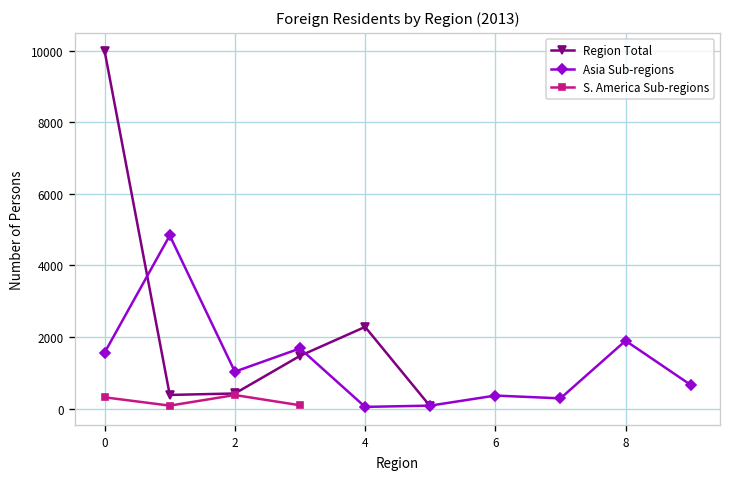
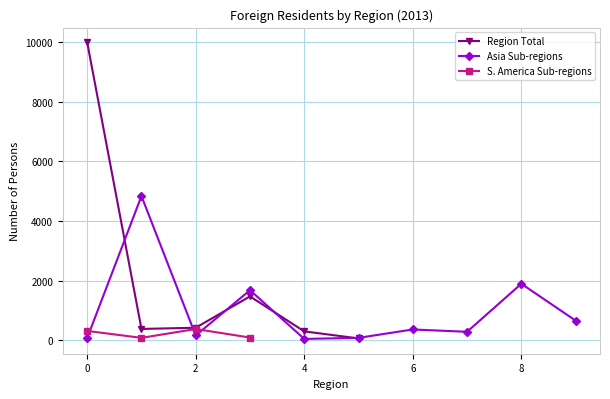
Asia Sub-regions, 0: 1600 -> 100
Asia Sub-regions, 2: 1000 -> 200
Region Total, 4: 2300 -> 300
